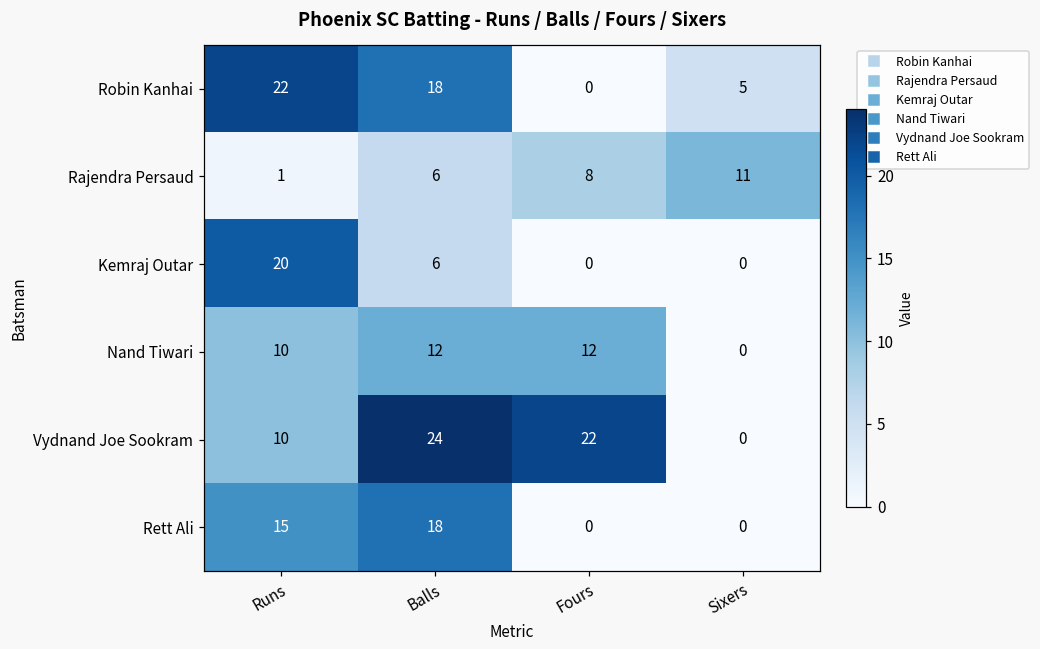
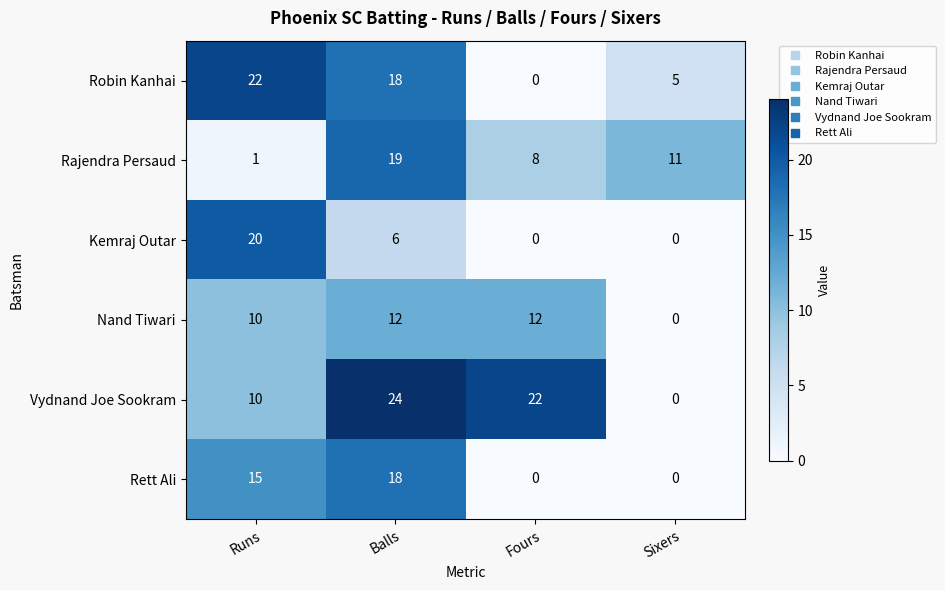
Rajendra Persaud, Balls: 6 -> 19
